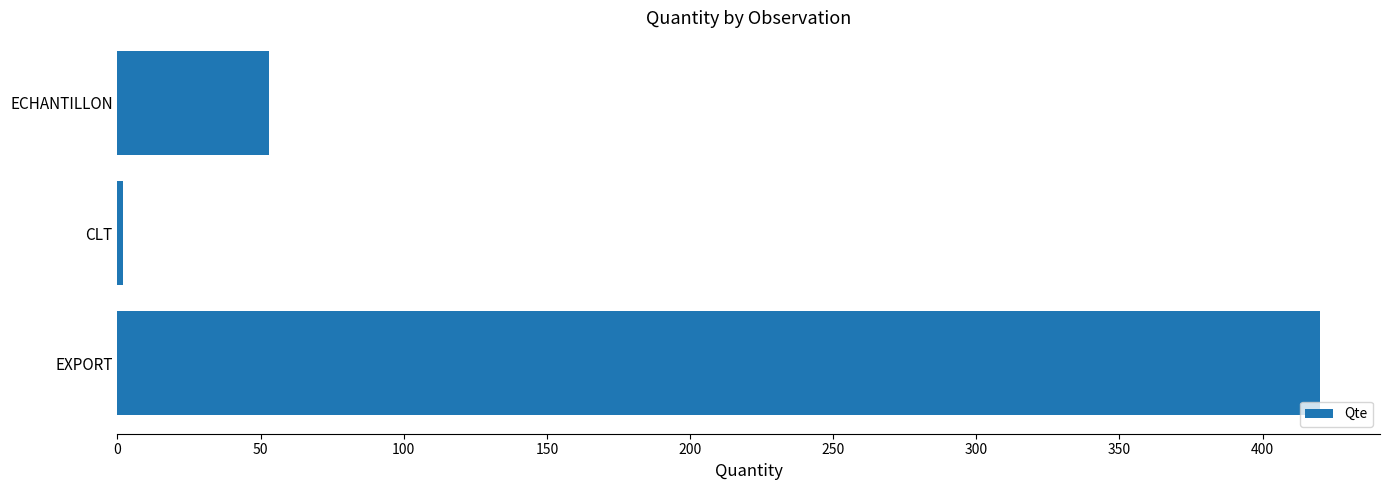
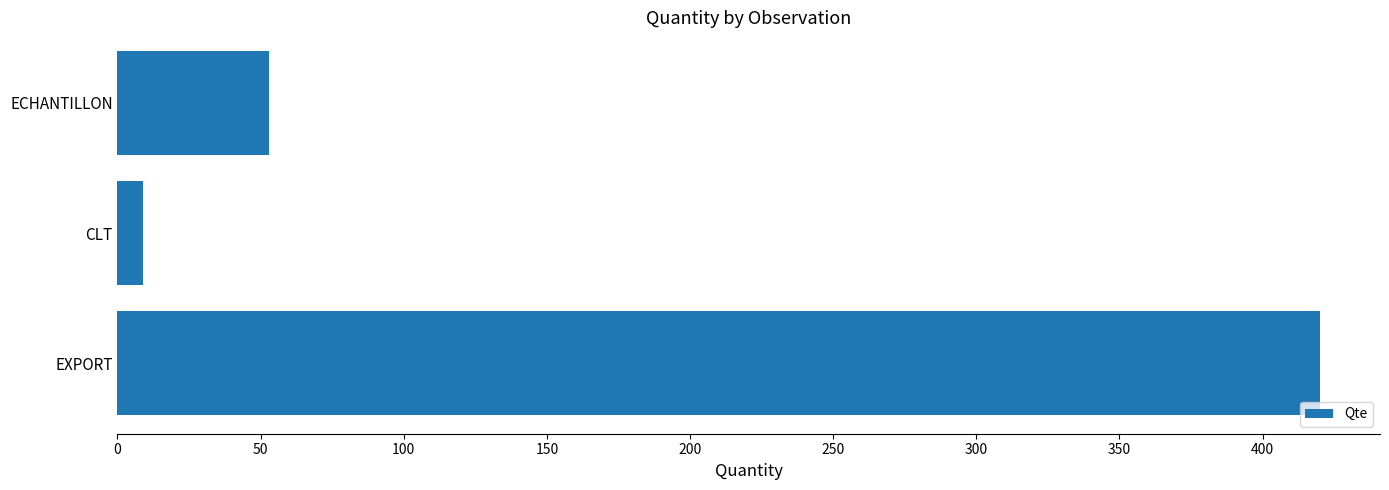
CLT: 2 -> 9
